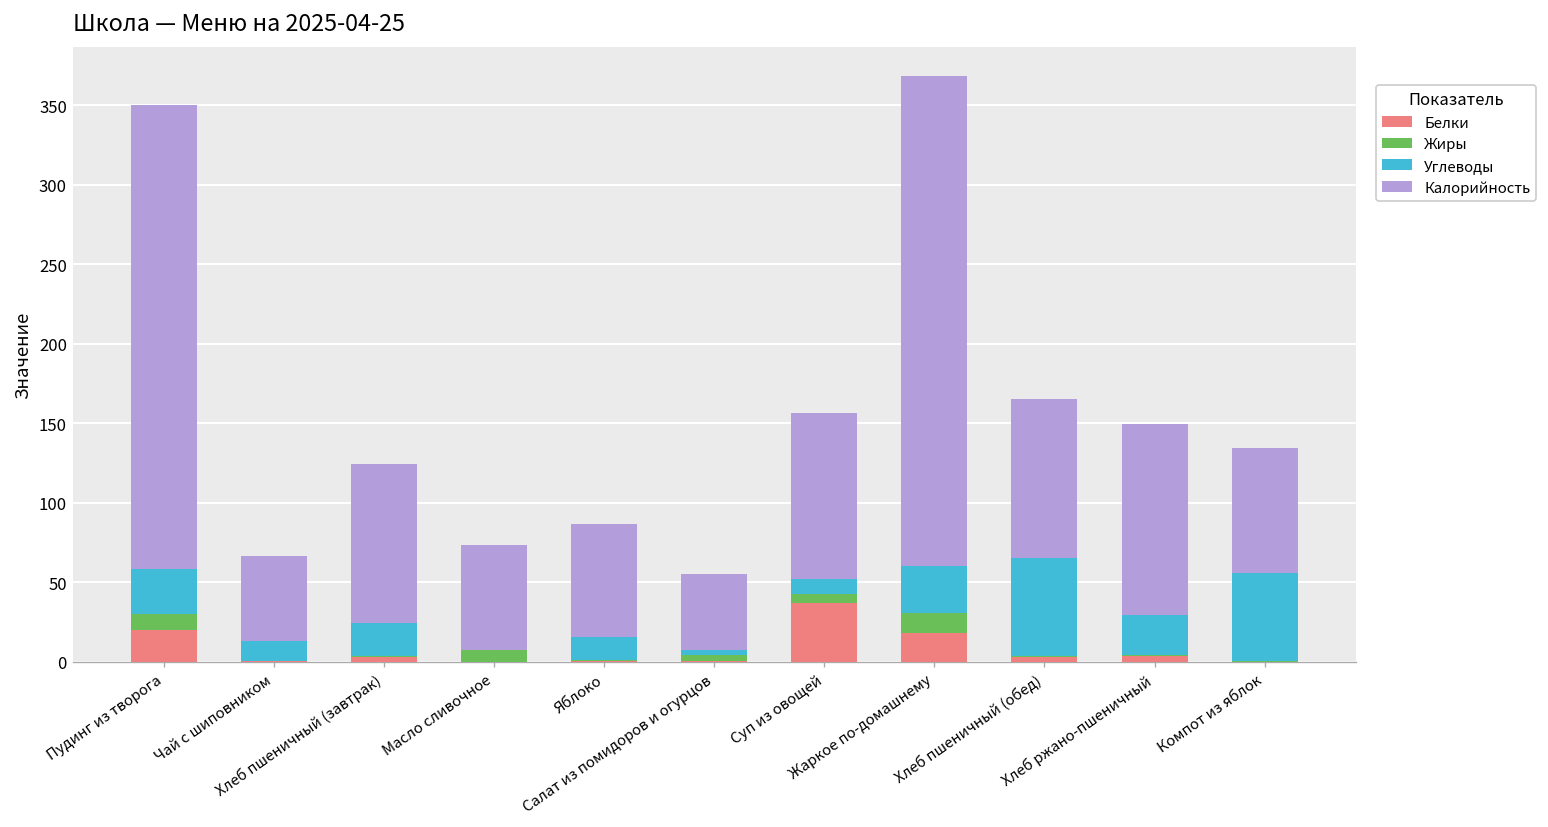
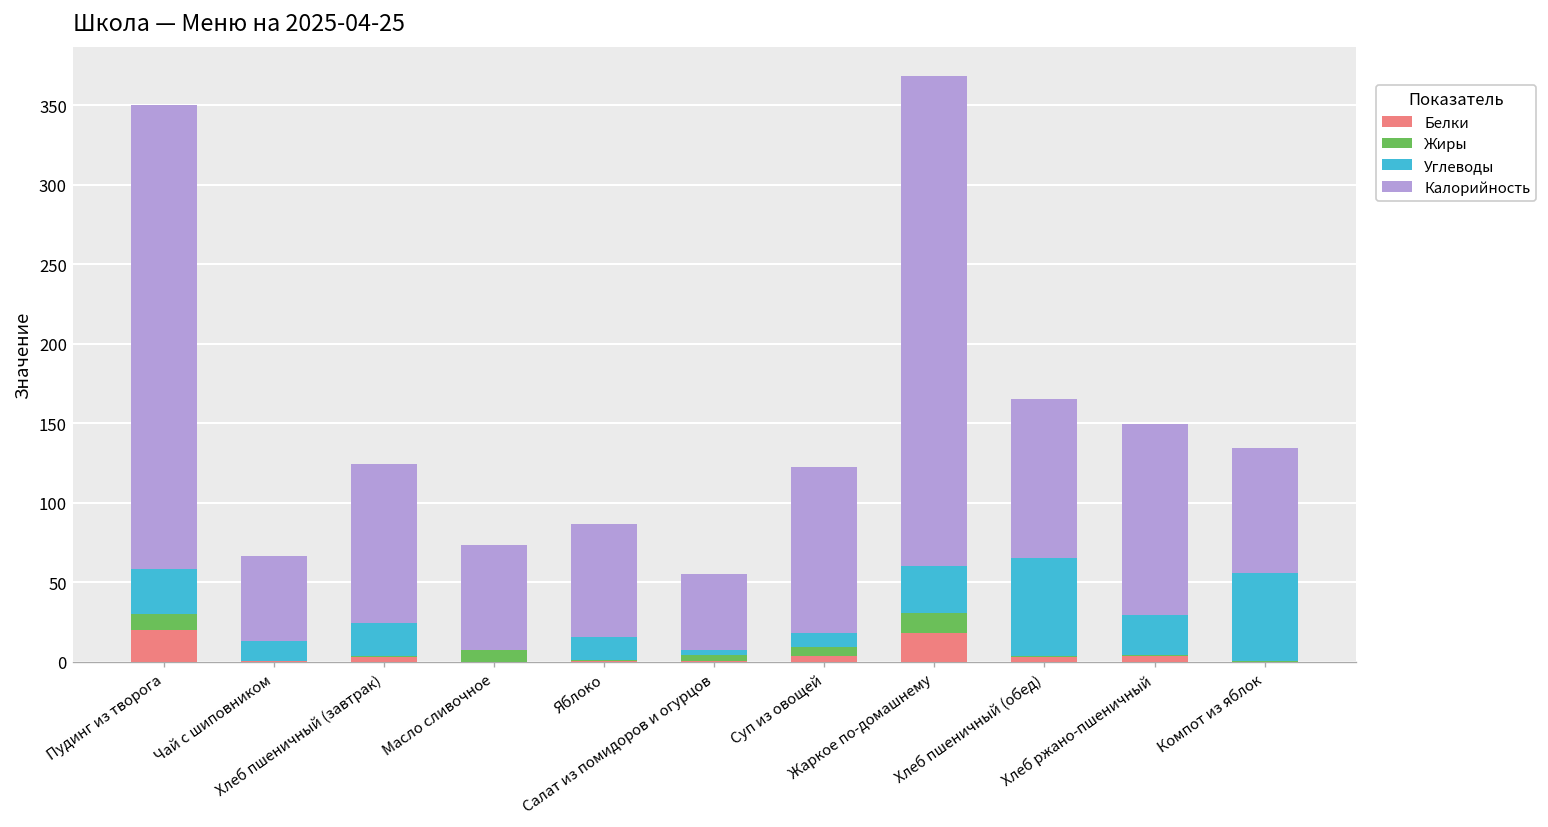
Белки, Суп из овощей: 37 -> 3
